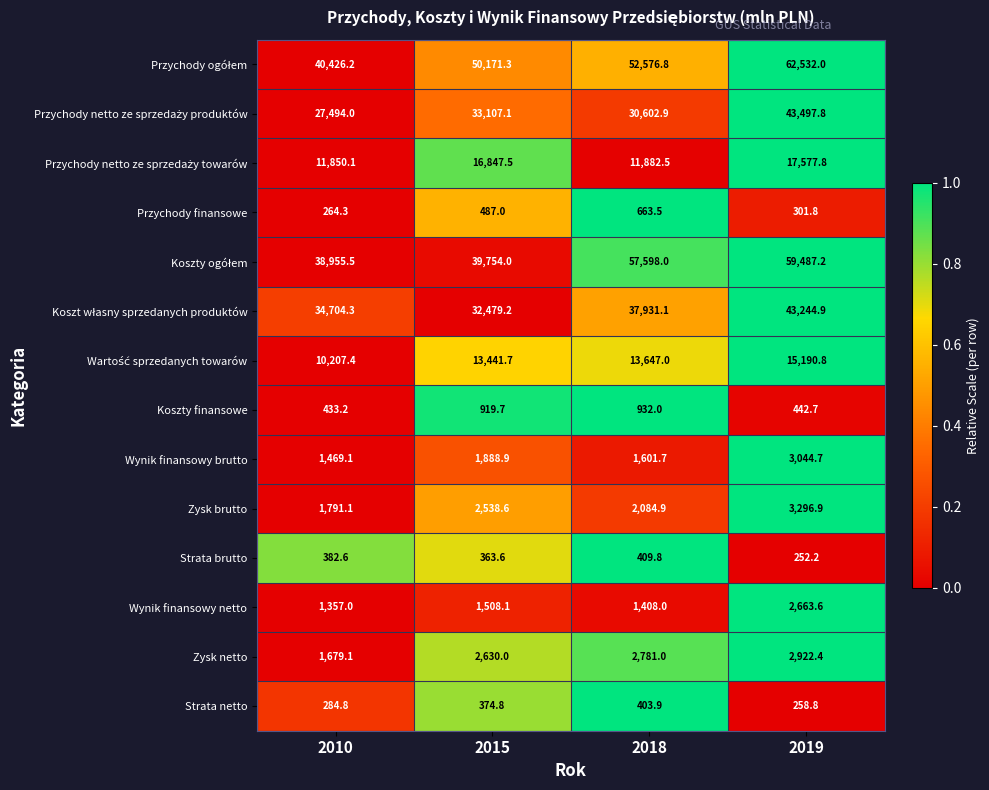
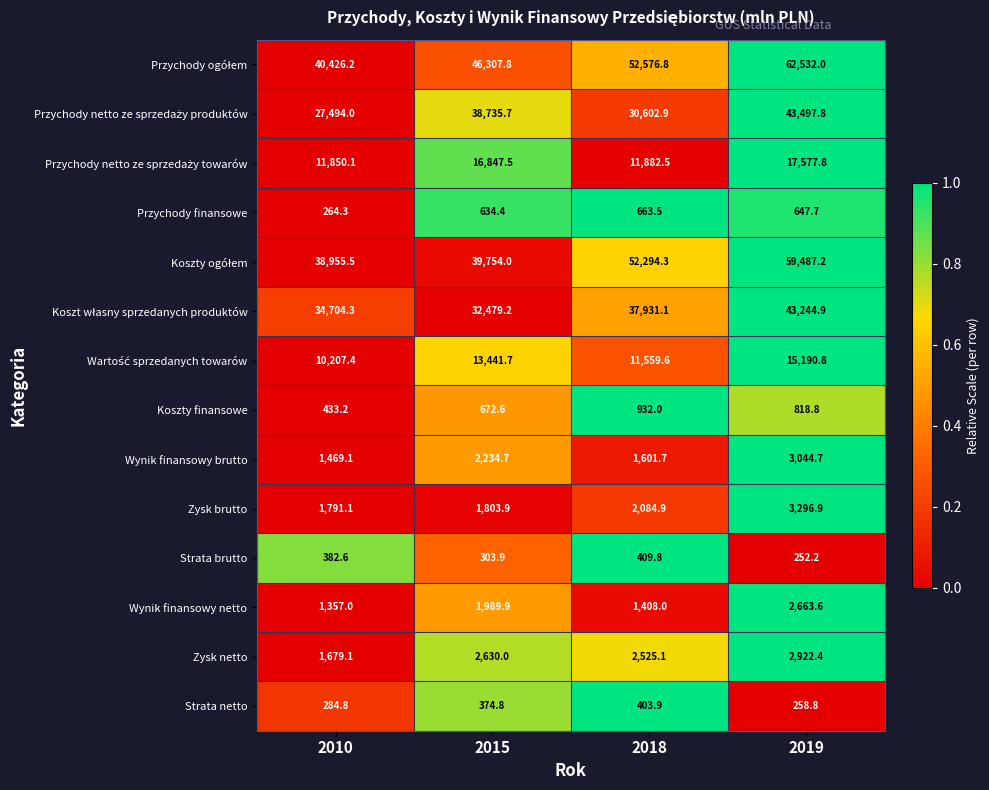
Przychody ogółem, 2015: 50,171.3 -> 46,307.8
Przychody netto ze sprzedaży produktów, 2015: 33,107.1 -> 38,735.7
Przychody finansowe, 2015: 487.0 -> 634.4
Przychody finansowe, 2019: 301.8 -> 647.7
Koszty ogółem, 2018: 57,598.0 -> 52,294.3
Wartość sprzedanych towarów, 2018: 13,647.0 -> 11,559.6
Koszty finansowe, 2015: 919.7 -> 672.6
Koszty finansowe, 2019: 442.7 -> 818.8
Wynik finansowy brutto, 2015: 1,888.9 -> 2,234.7
Zysk brutto, 2015: 2,538.6 -> 1,803.9
Strata brutto, 2015: 363.6 -> 303.9
Wynik finansowy netto, 2015: 1,508.1 -> 1,989.9
Zysk netto, 2018: 2,781.0 -> 2,525.1
